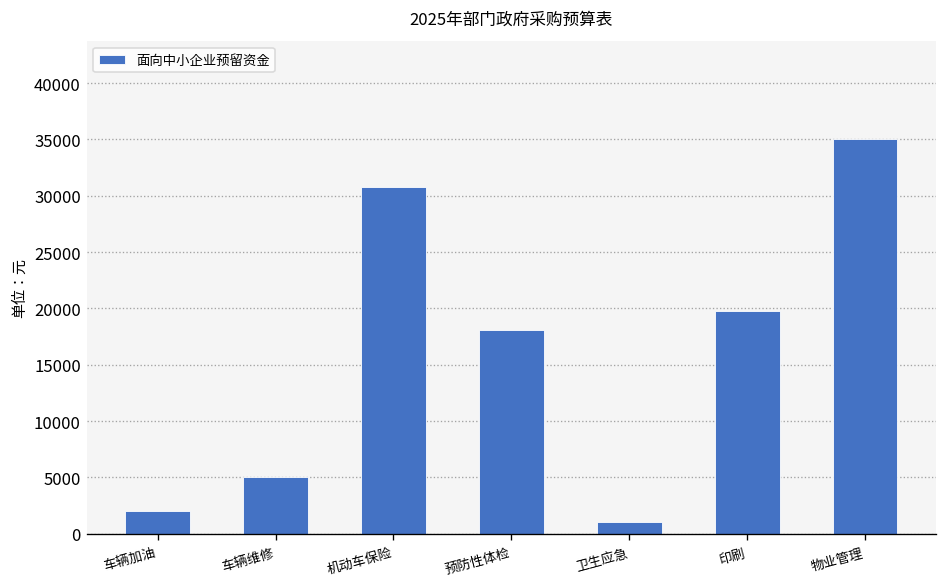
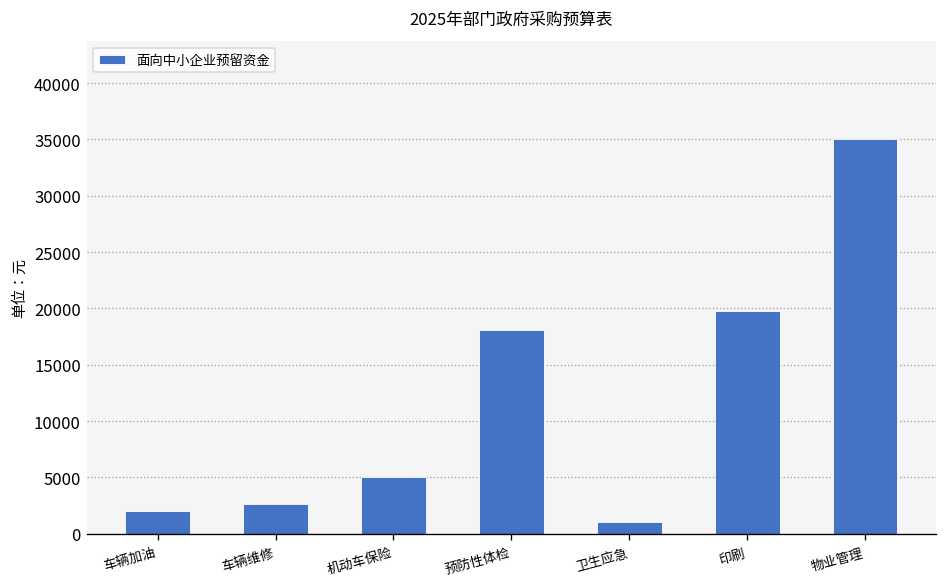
车辆维修: 5000 -> 3000
机动车保险: 31000 -> 5000
